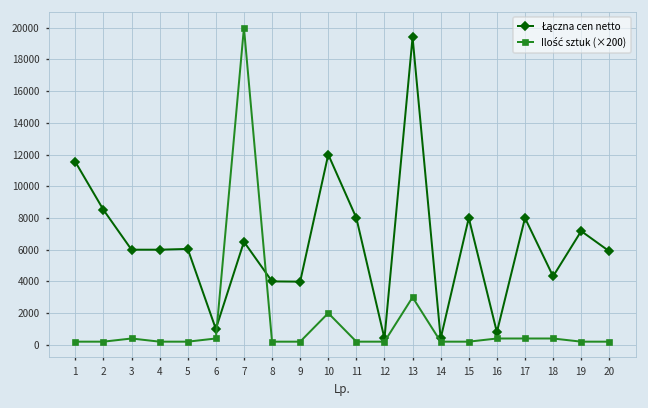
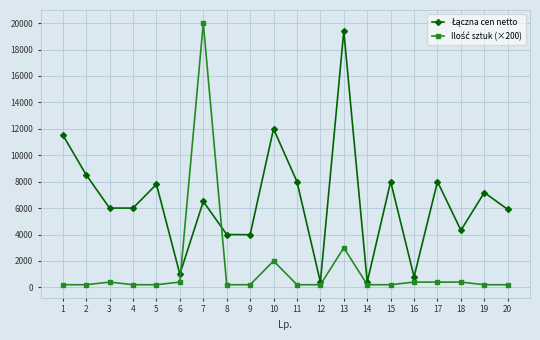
Łączna cen netto, 5: 6000 -> 7800
